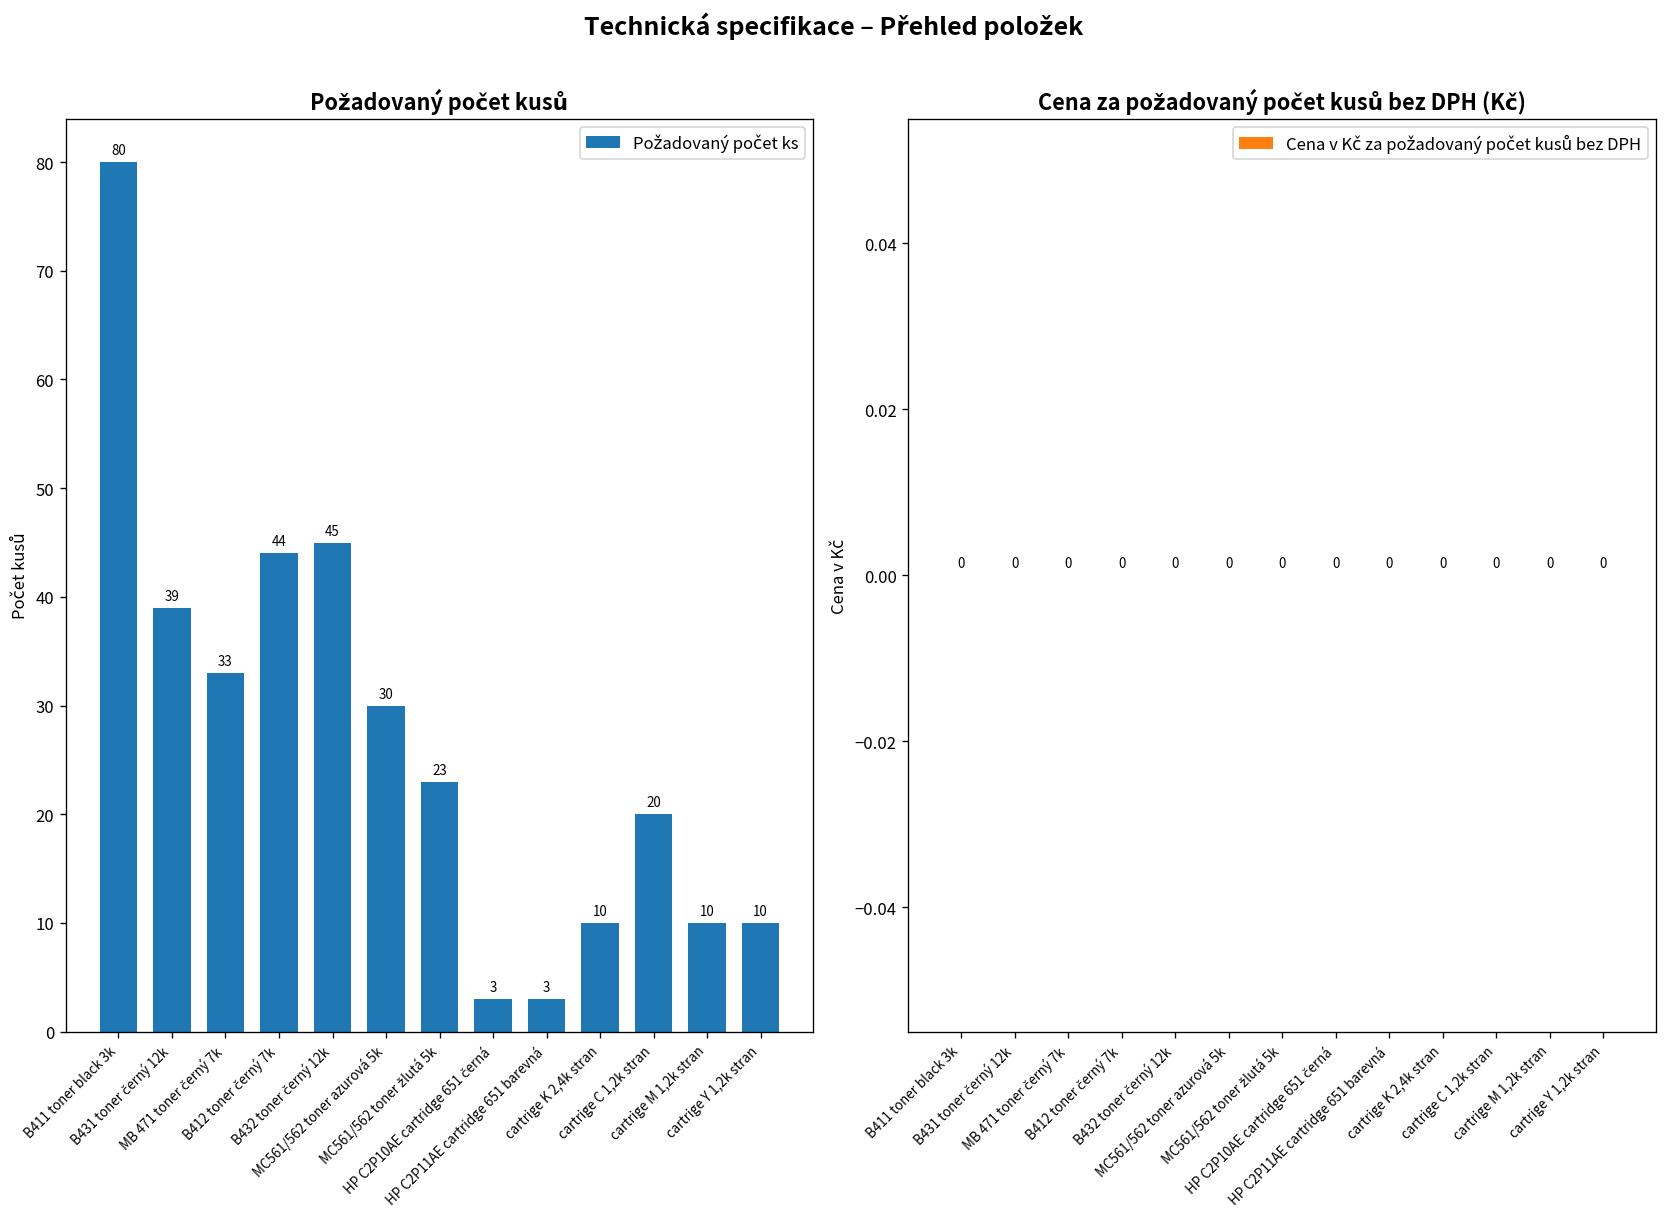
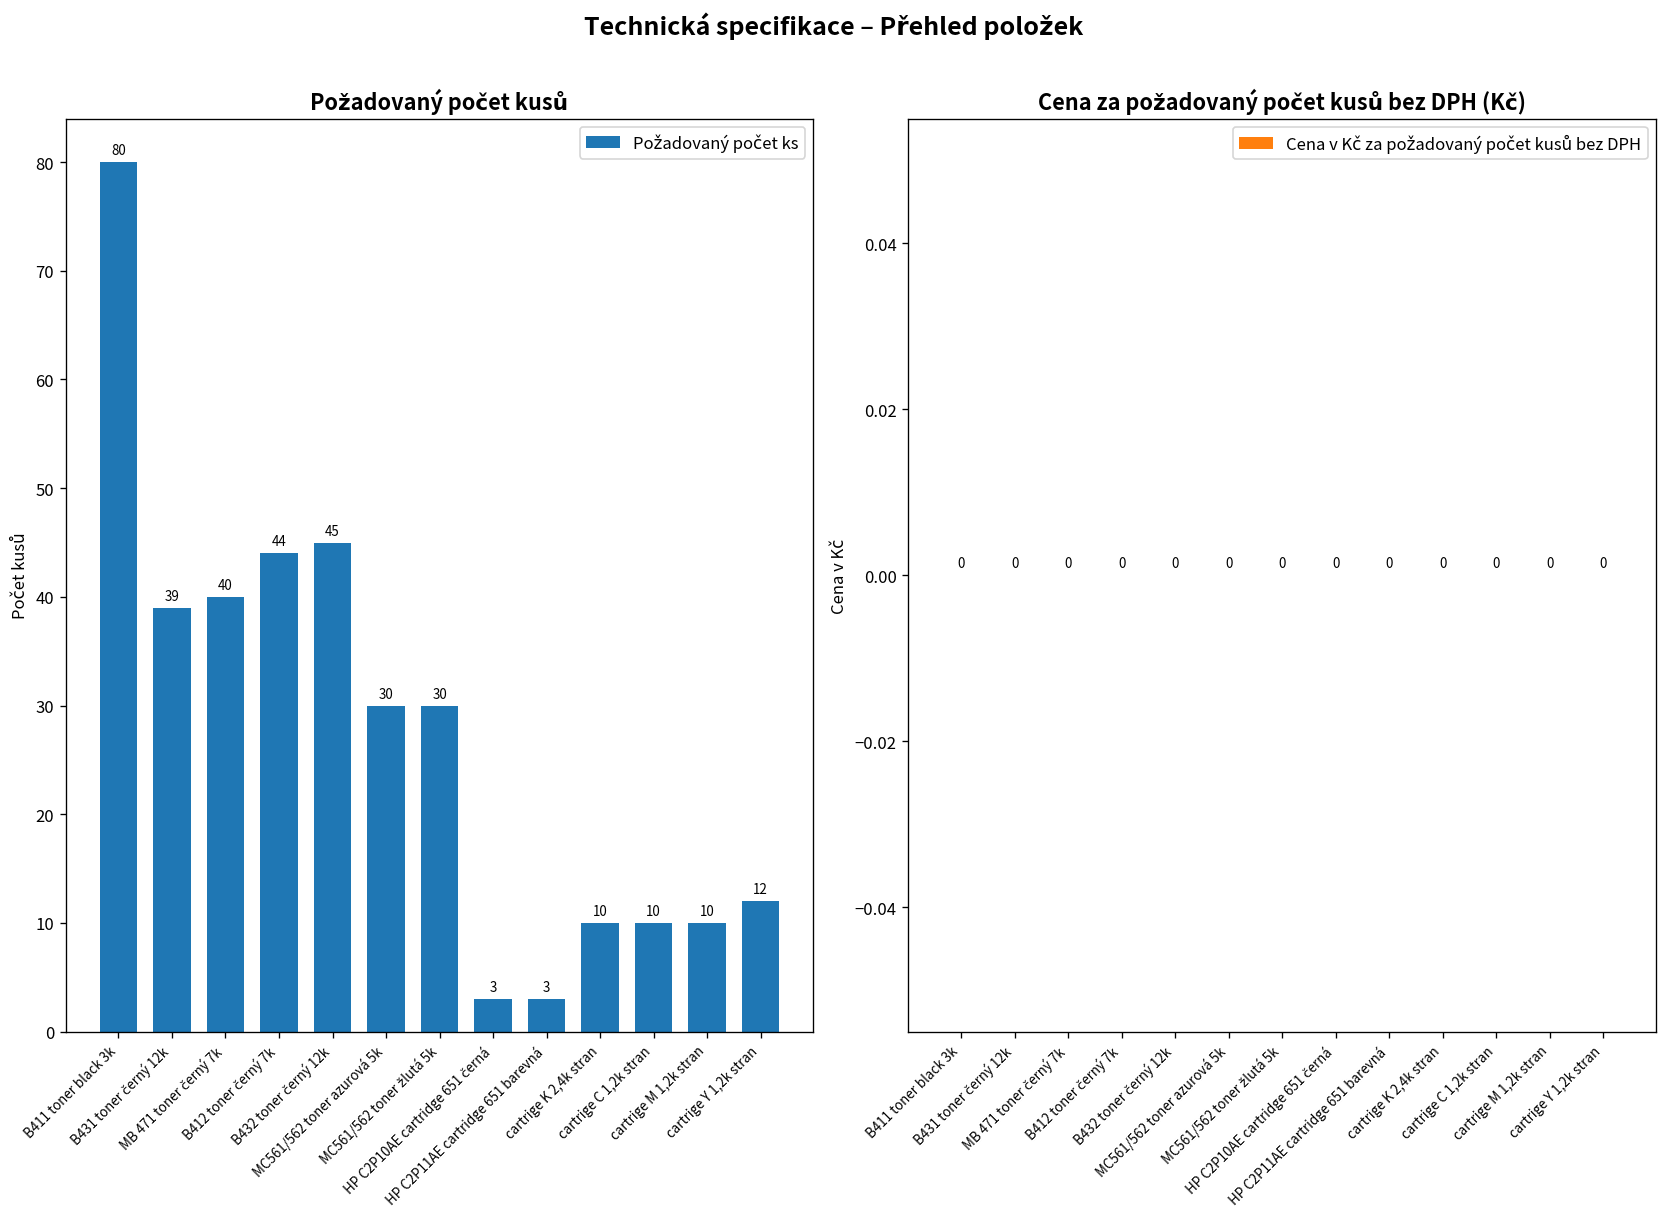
Požadovaný počet kusů, MB 471 toner černý 7k: 33 -> 40
Požadovaný počet kusů, MC561/562 toner žlutá 5k: 23 -> 30
Požadovaný počet kusů, cartrige C 1,2k stran: 20 -> 10
Požadovaný počet kusů, cartrige Y 1,2k stran: 10 -> 12
